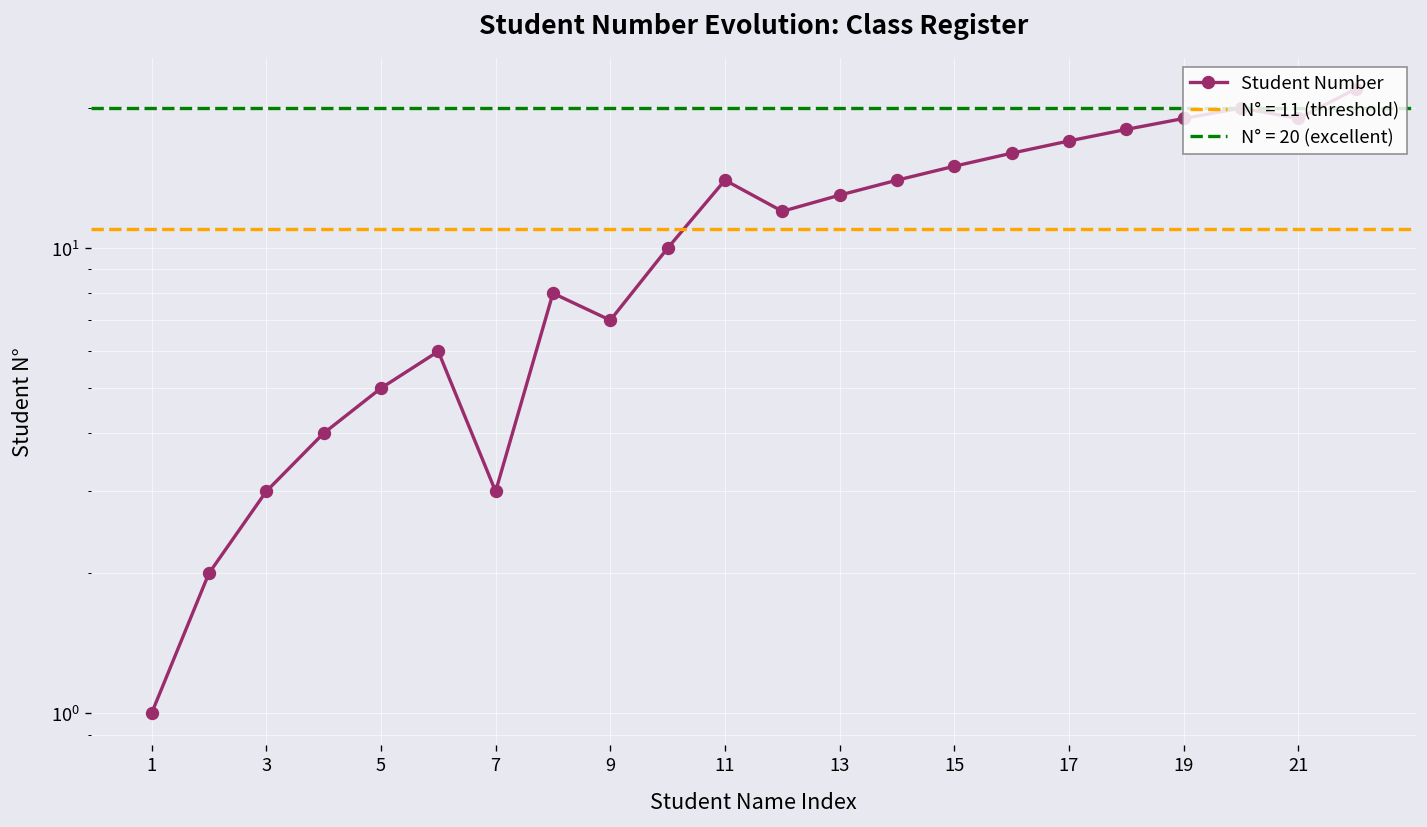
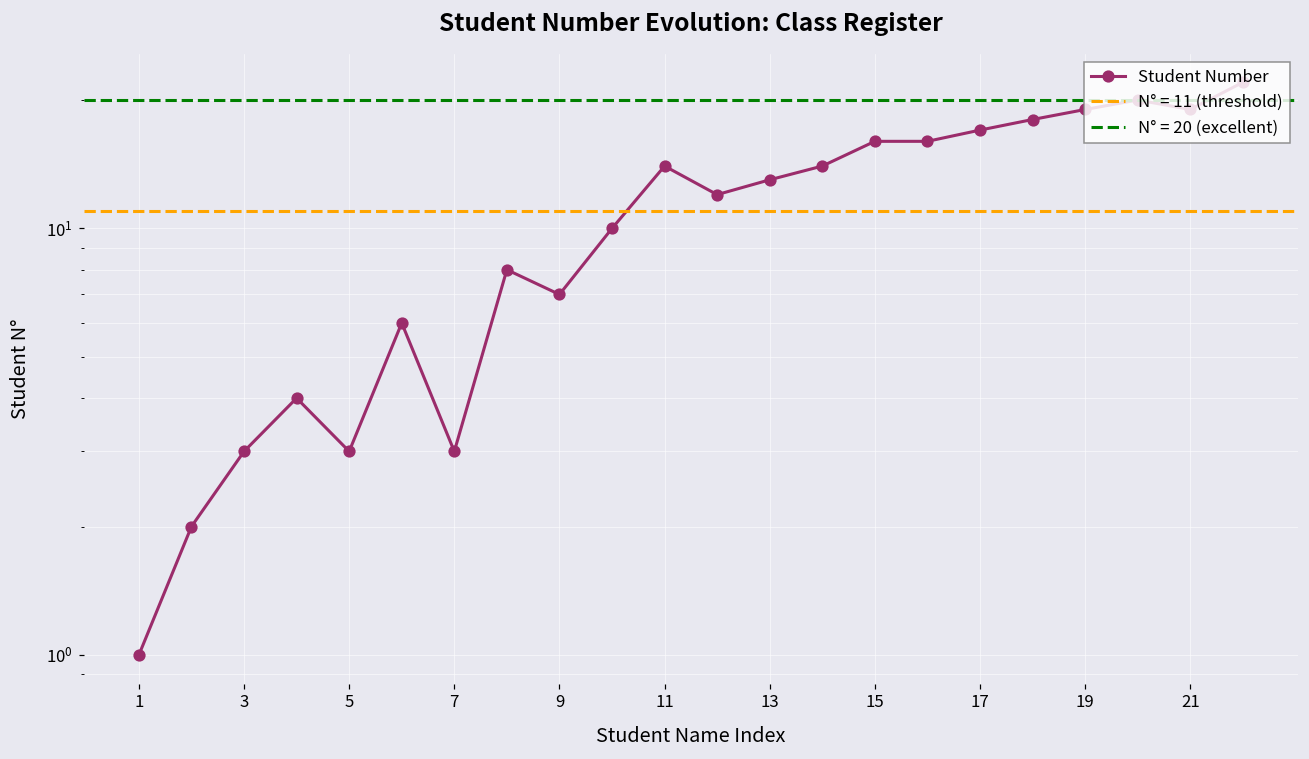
5: 5 -> 3
15: 15 -> 16
